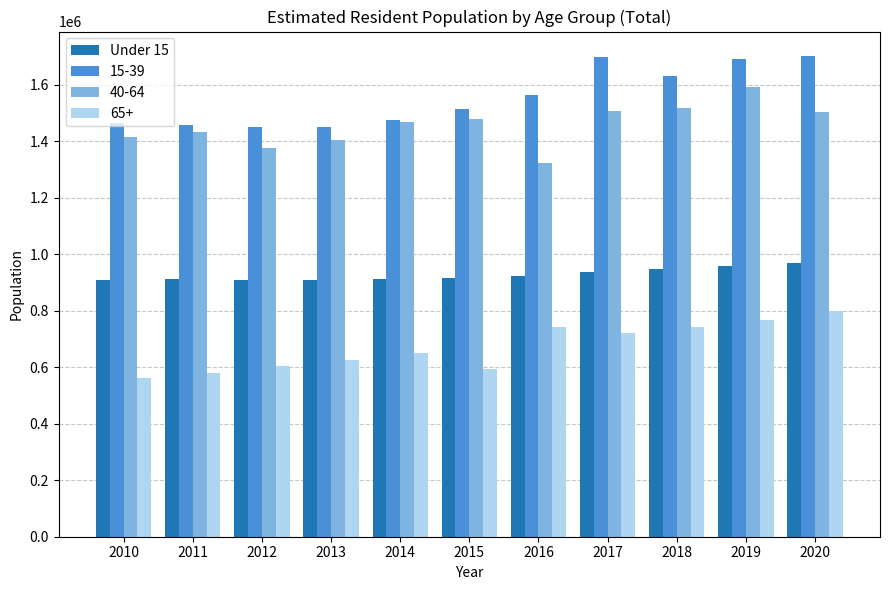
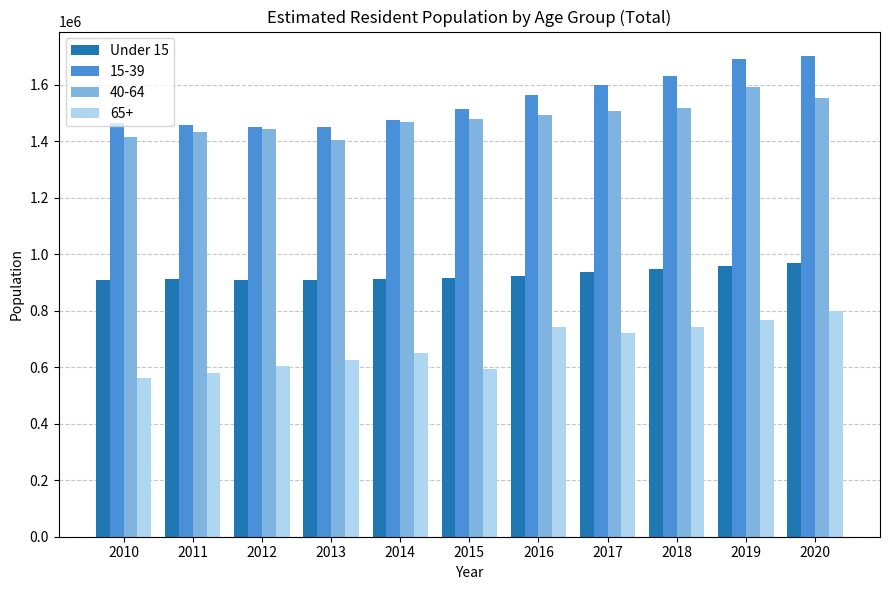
40-64, 2012: 1380000 -> 1440000
40-64, 2016: 1320000 -> 1490000
15-39, 2017: 1700000 -> 1600000
40-64, 2020: 1500000 -> 1550000
